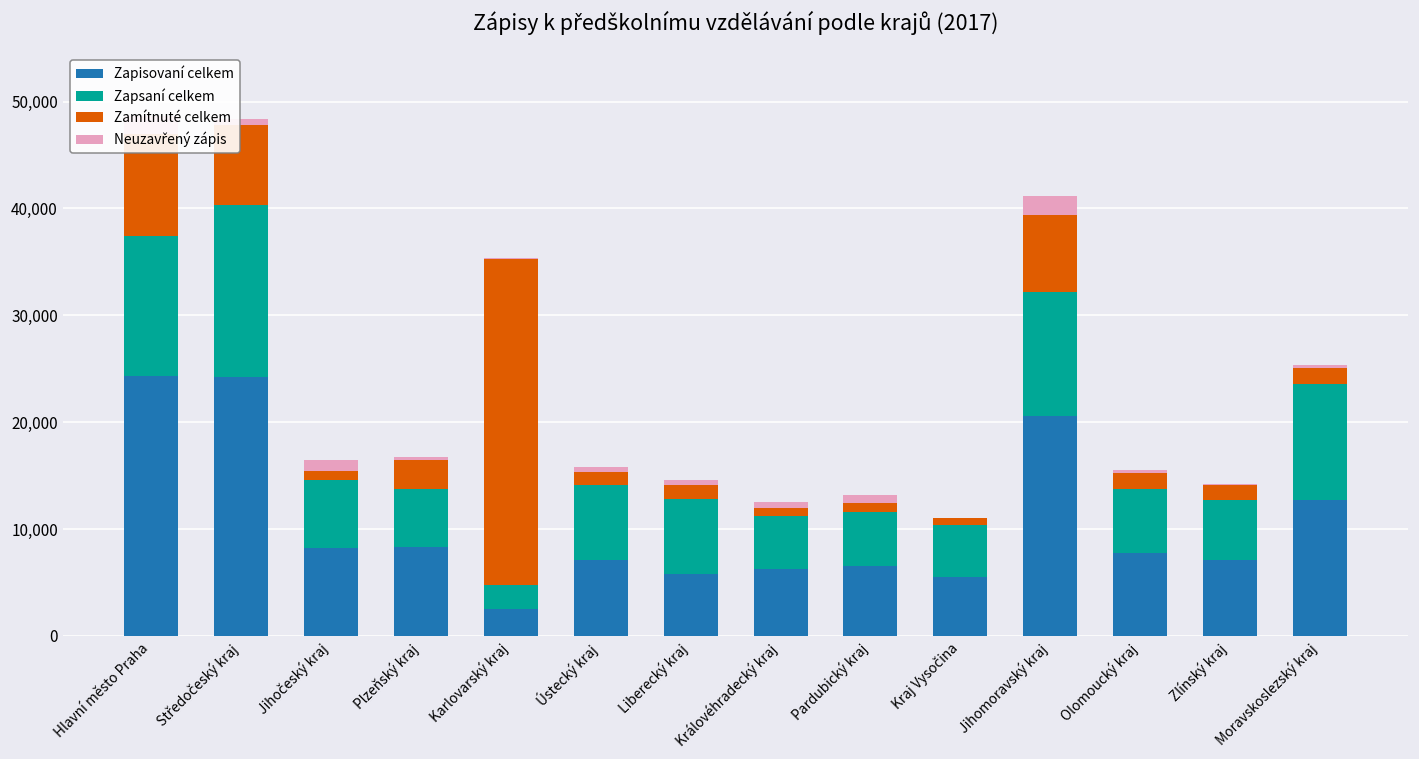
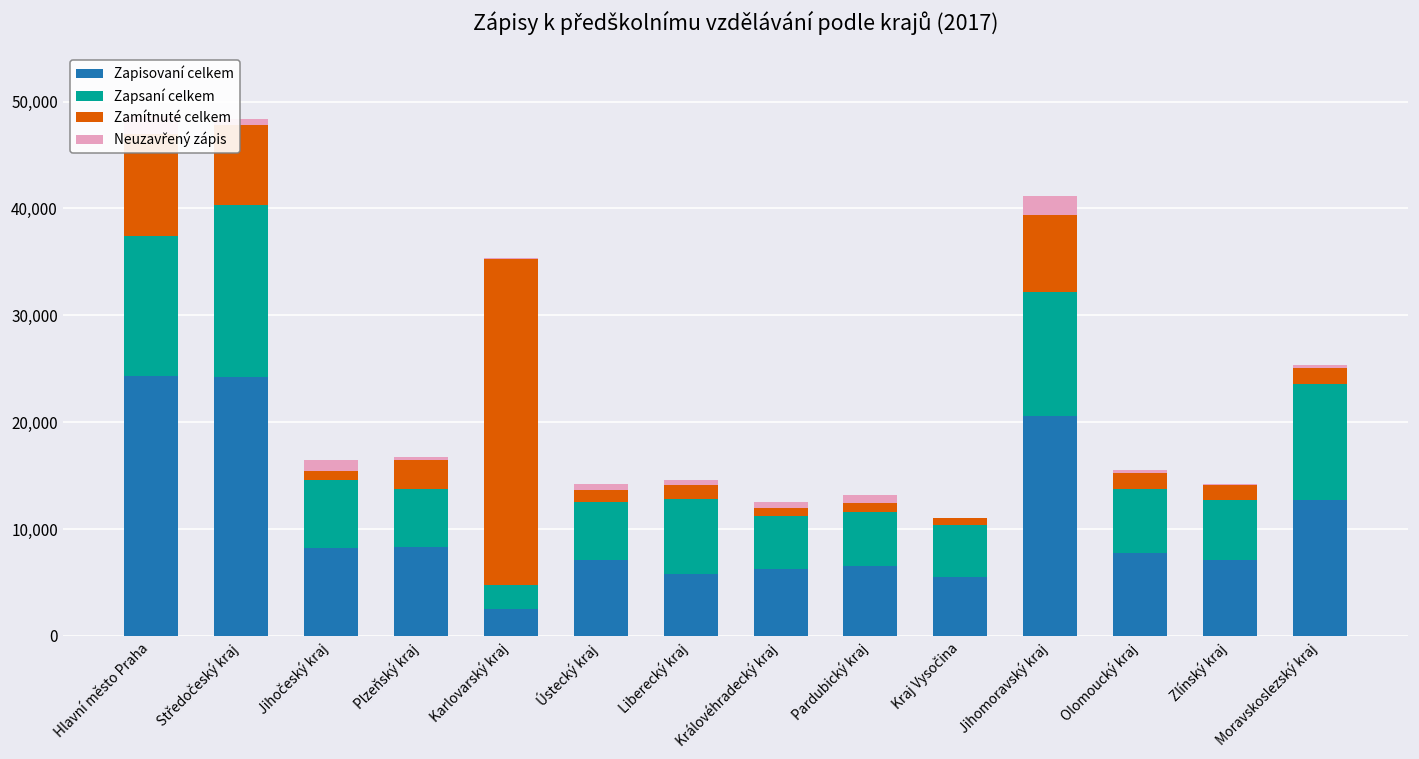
Zapsaní celkem, Ústecký kraj: 7,000 -> 5,000
